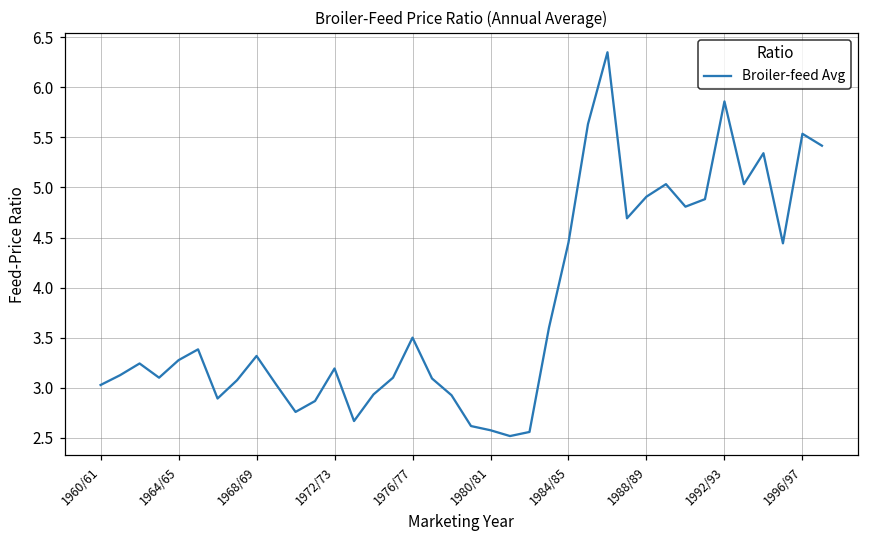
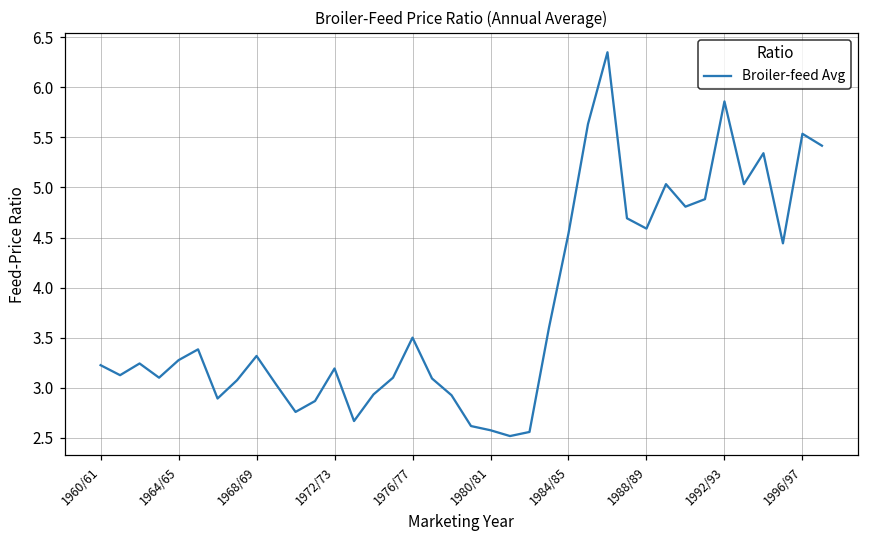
1960/61: 3.0 -> 3.2
1984/85: 4.45 -> 4.54
1988/89: 4.9 -> 4.6
